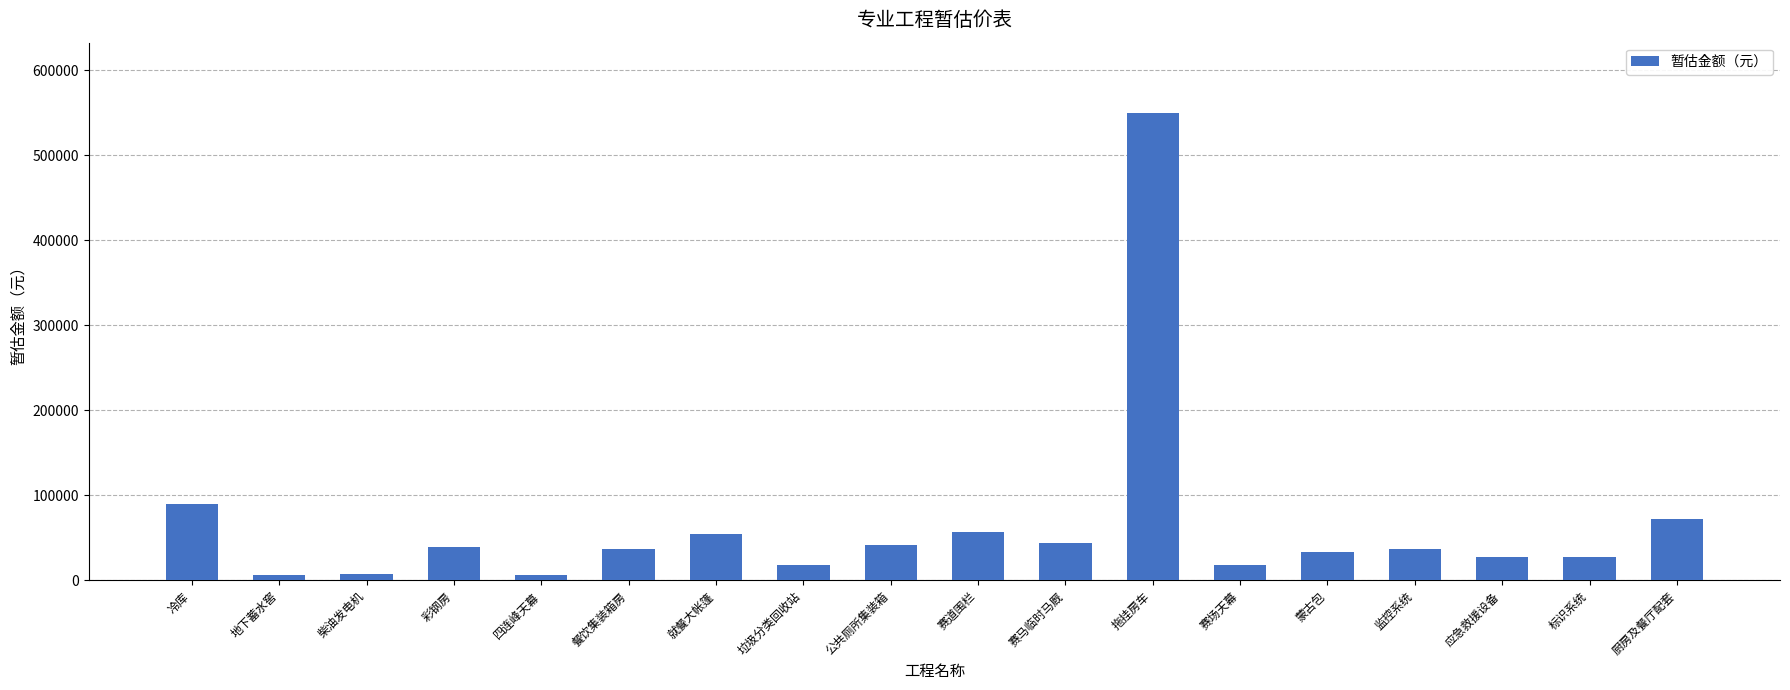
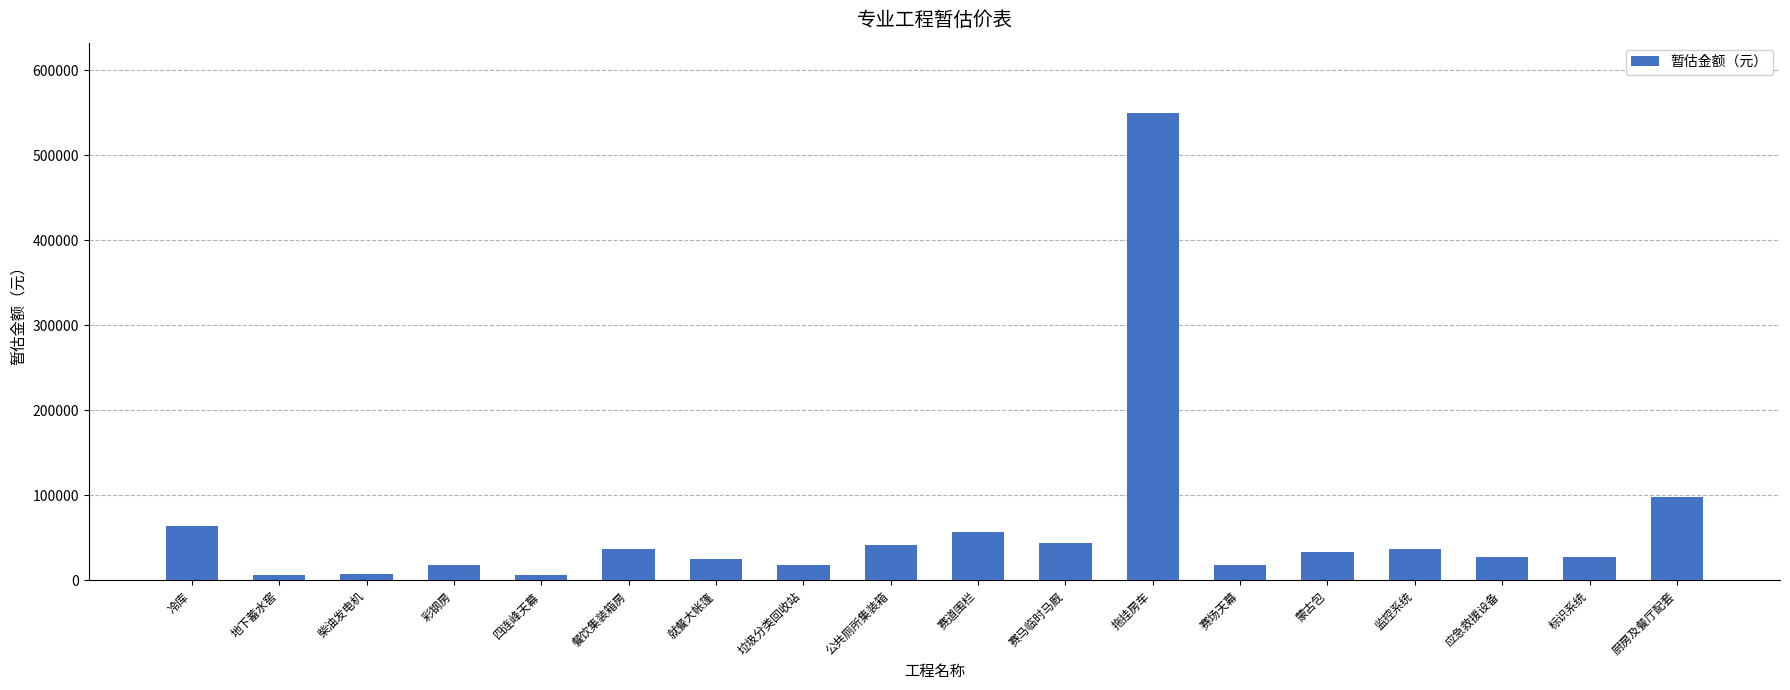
冷库: 90000 -> 60000
彩钢房: 40000 -> 20000
就餐大帐篷: 60000 -> 20000
厨房及餐厅配套: 70000 -> 100000
